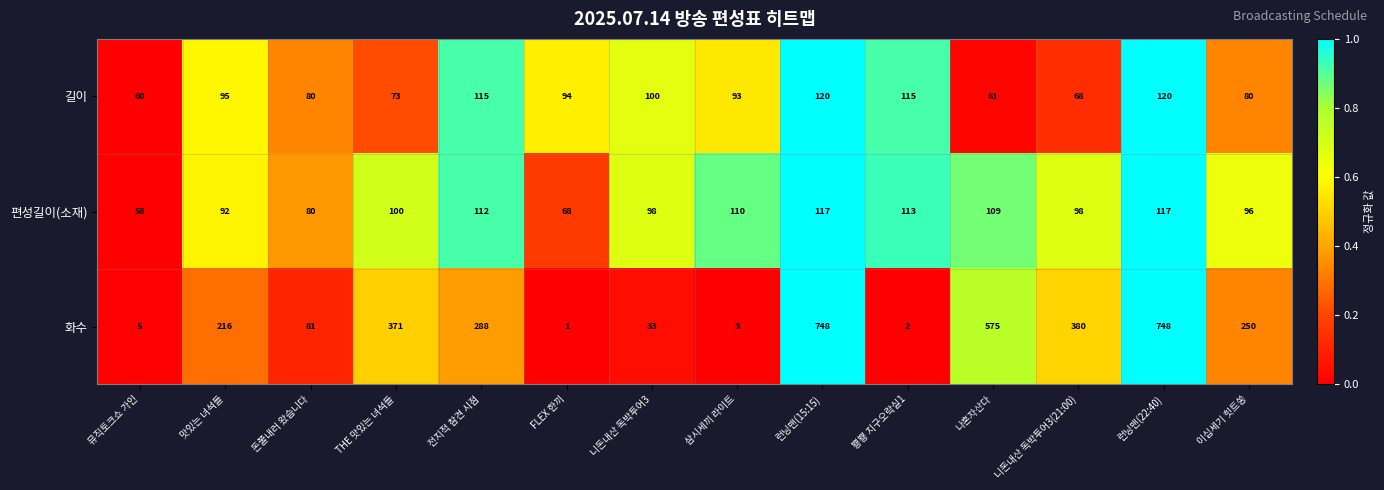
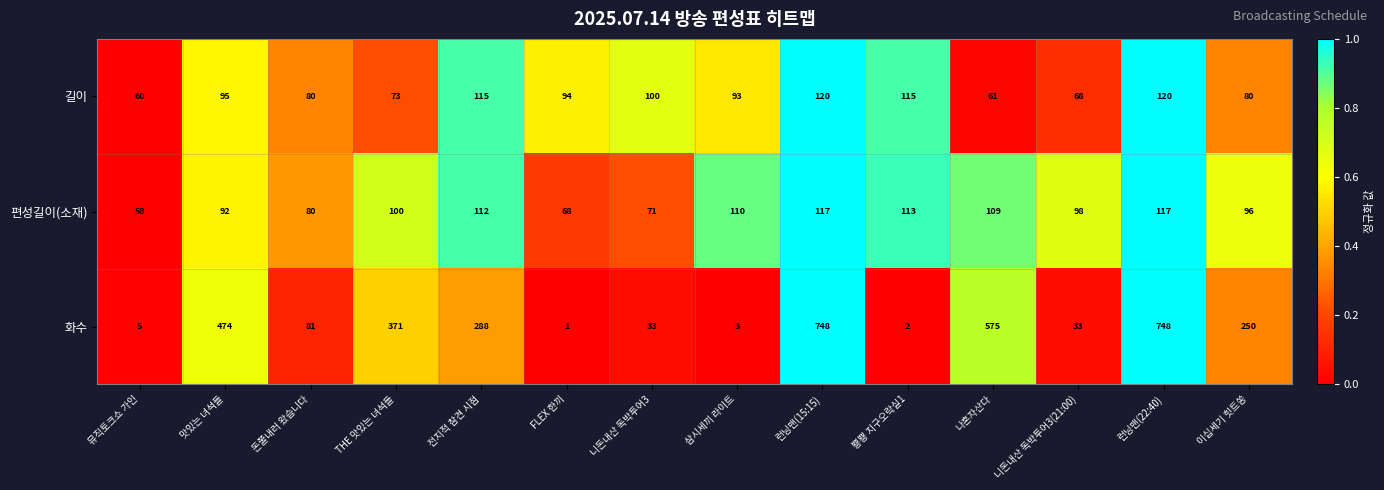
편성길이(소재), 니돈내산 독박투어3: 98 -> 71
화수, 맛있는 녀석들: 216 -> 474
화수, 니돈내산 독박투어3(21:00): 380 -> 33
